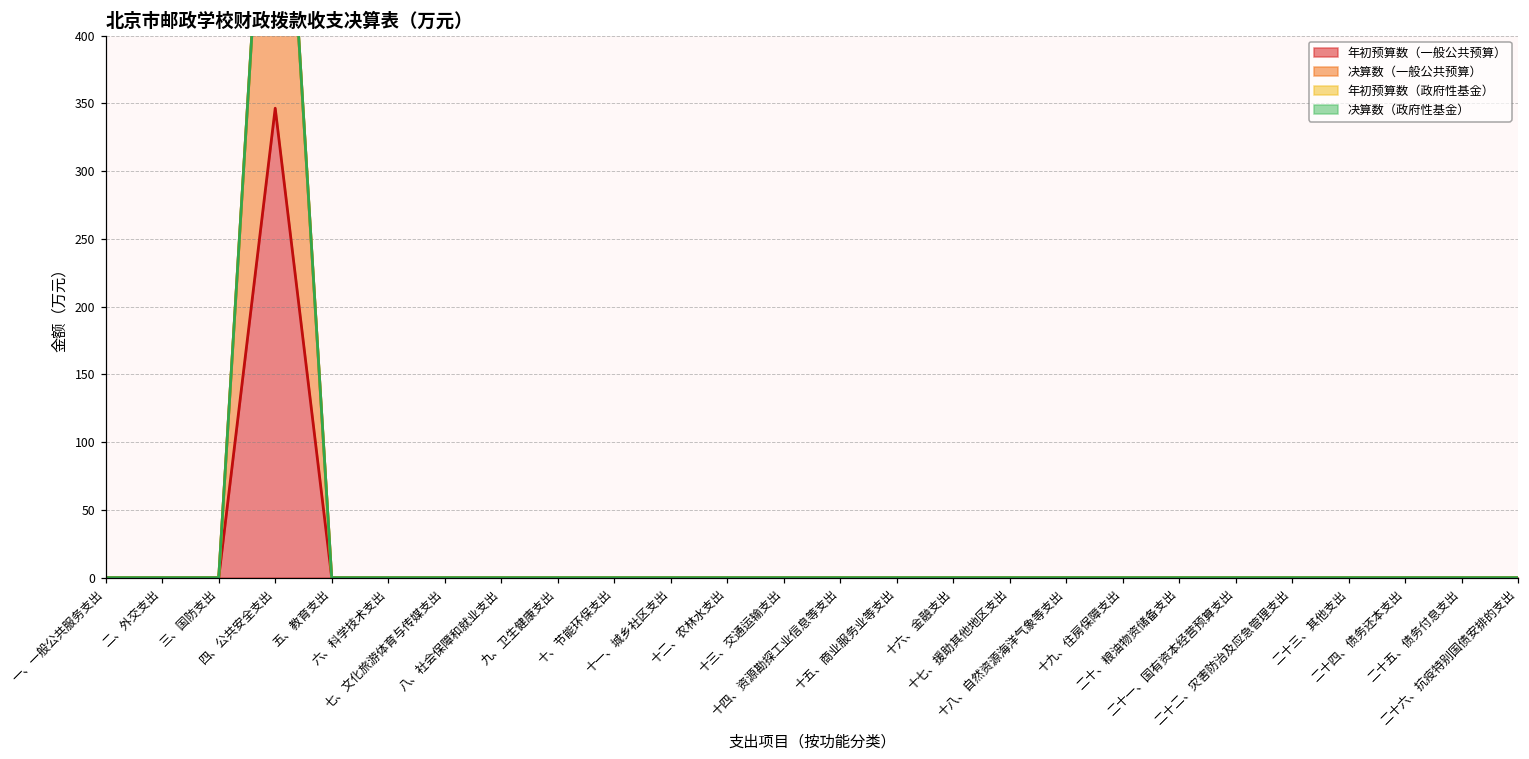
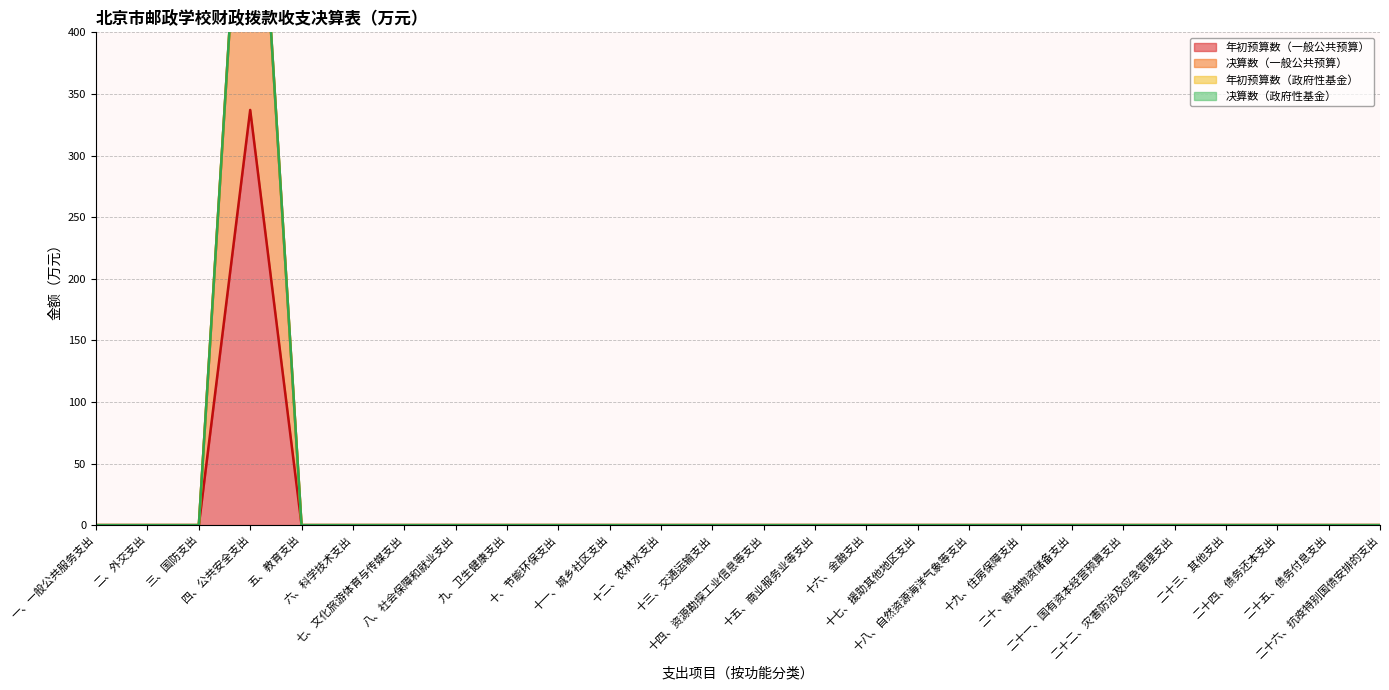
年初预算数（一般公共预算）, 四、公共安全支出: 346 -> 337
